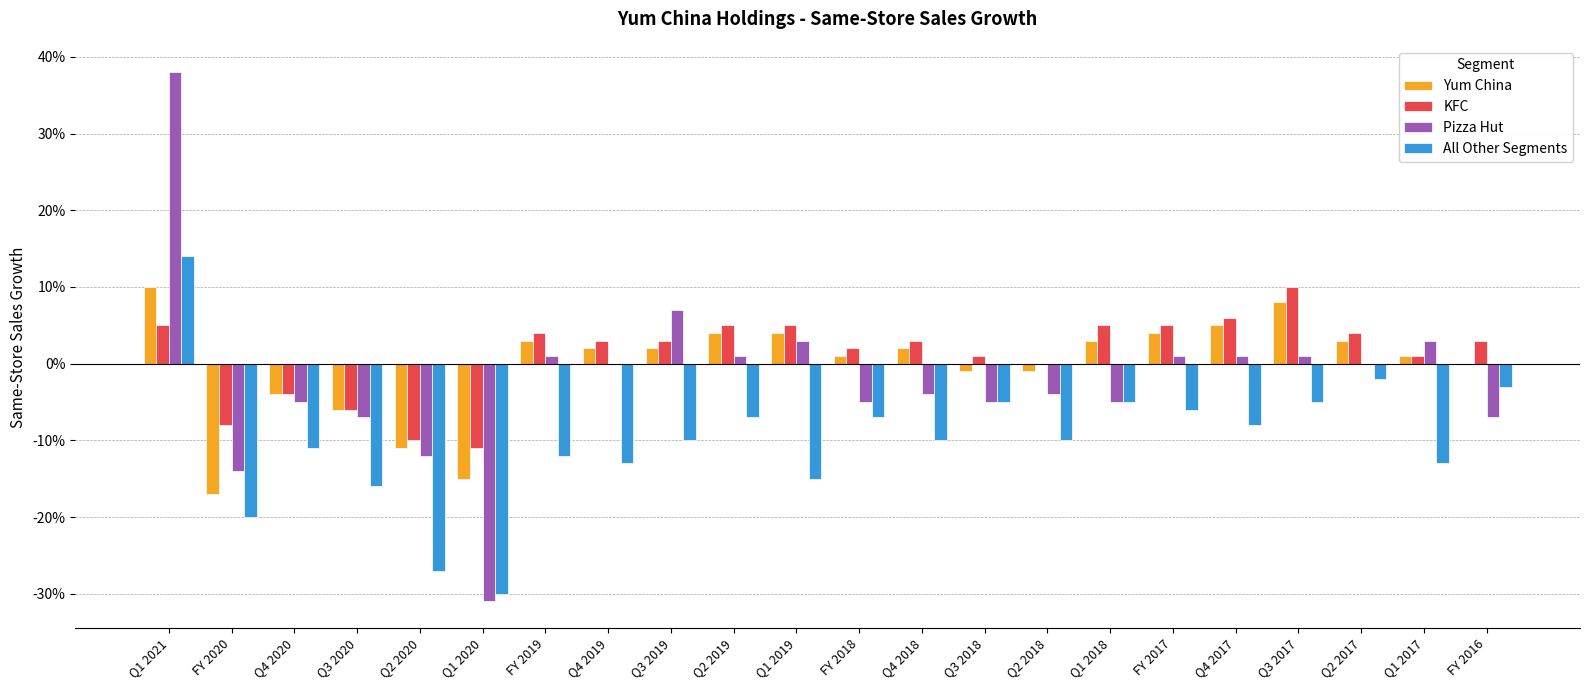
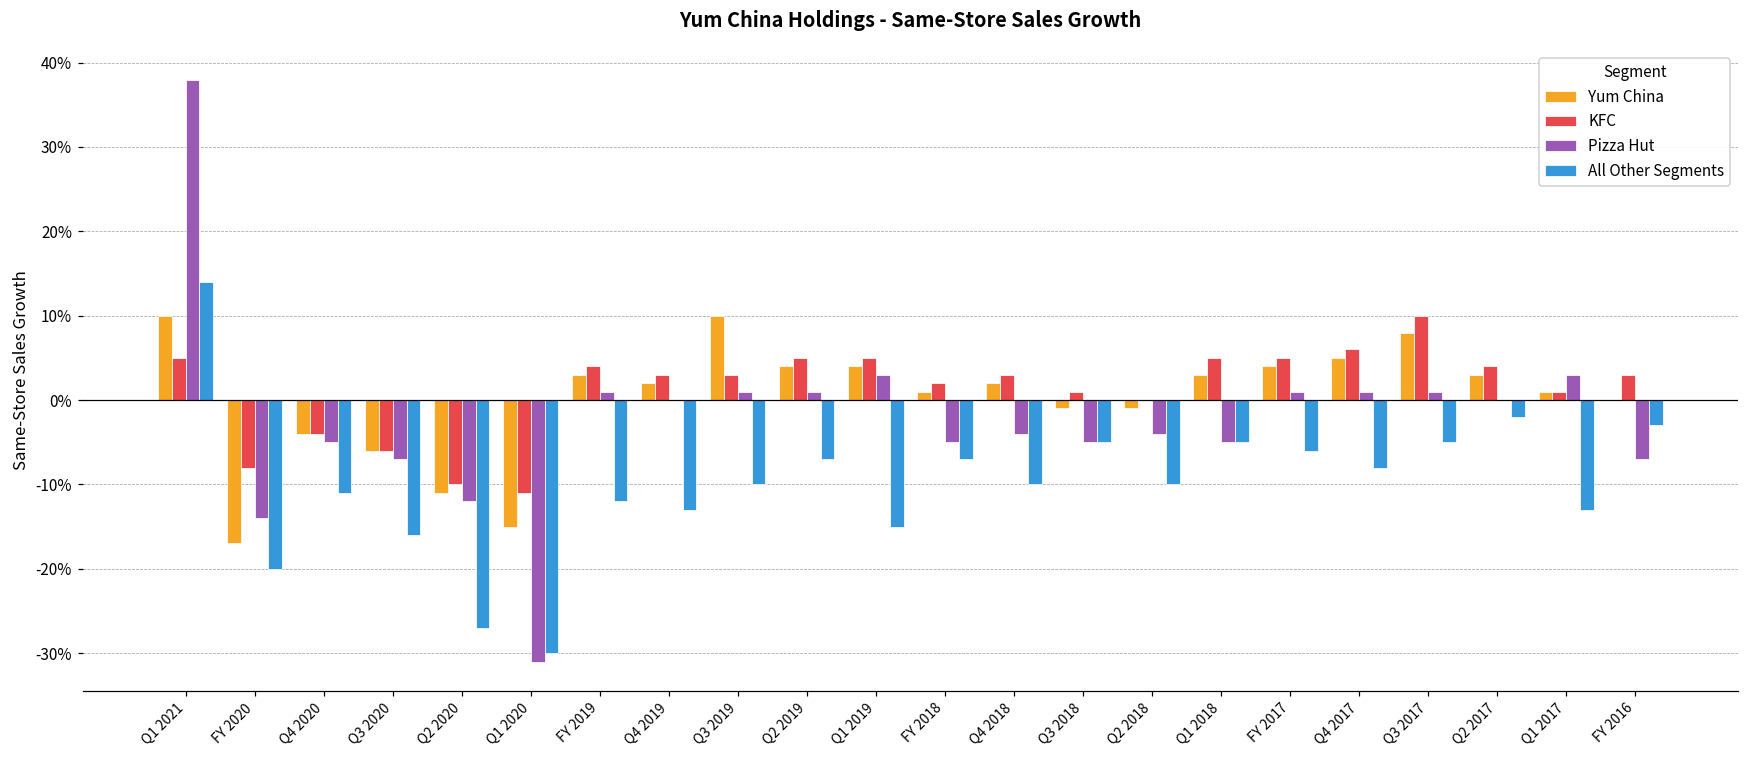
Yum China, Q3 2019: 2% -> 10%
Pizza Hut, Q3 2019: 7% -> 1%
